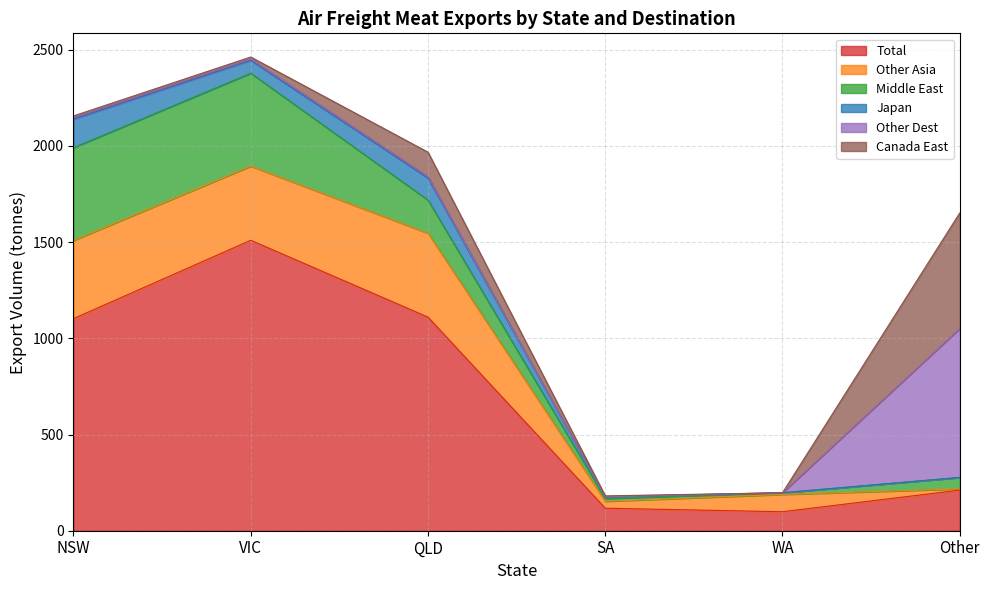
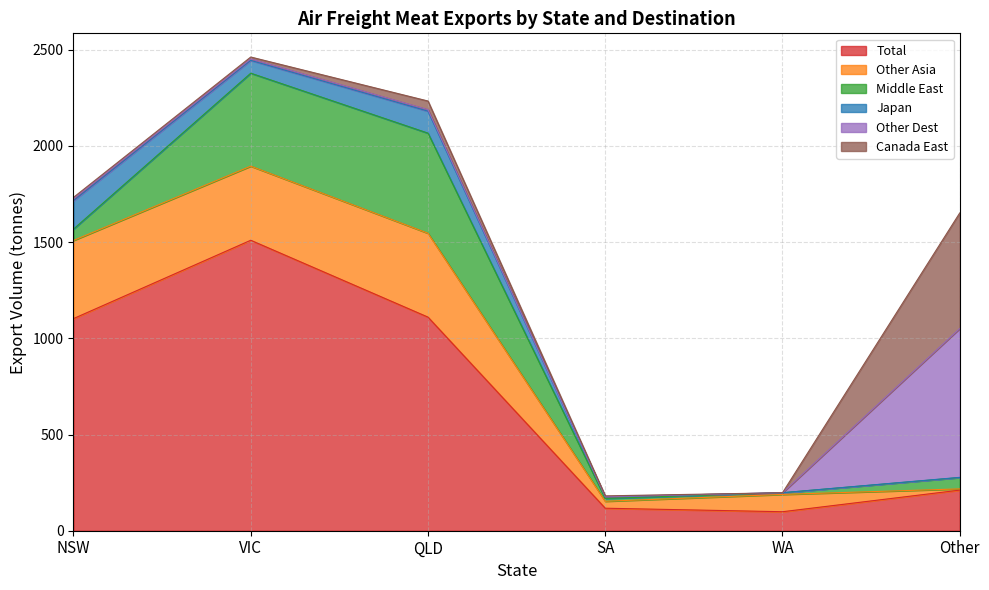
Middle East, NSW: 480 -> 60
Middle East, QLD: 170 -> 520
Canada East, QLD: 130 -> 50
